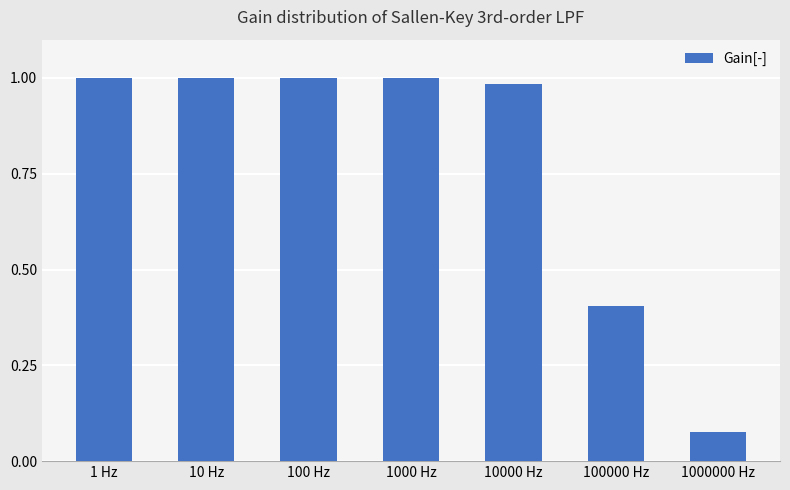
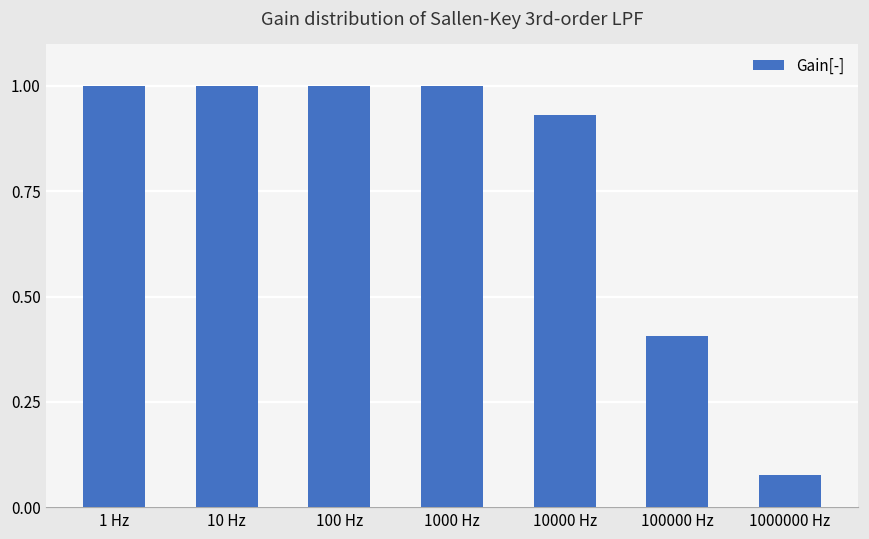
10000 Hz: 0.98 -> 0.93
